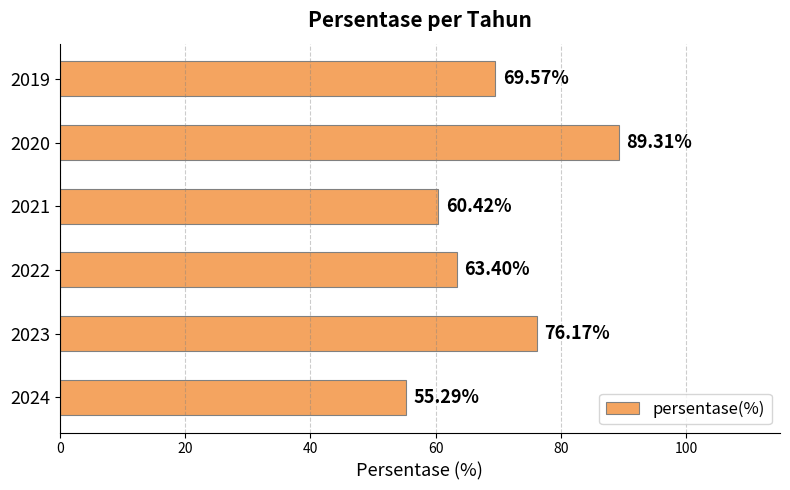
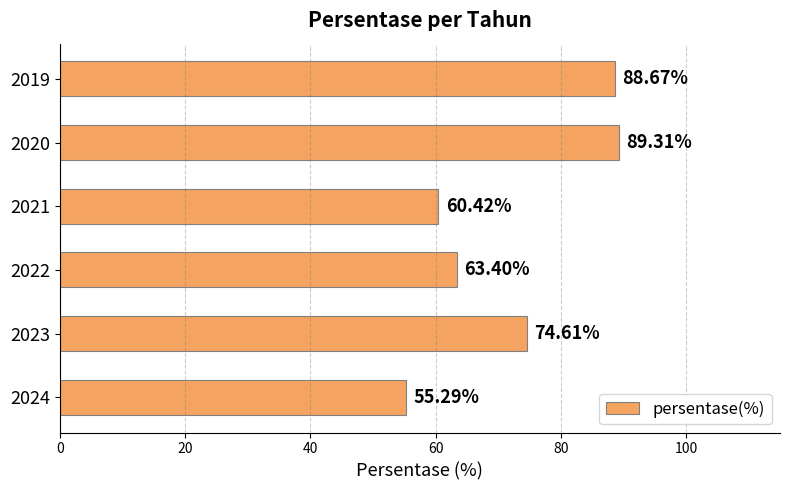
2019: 69.57% -> 88.67%
2023: 76.17% -> 74.61%
